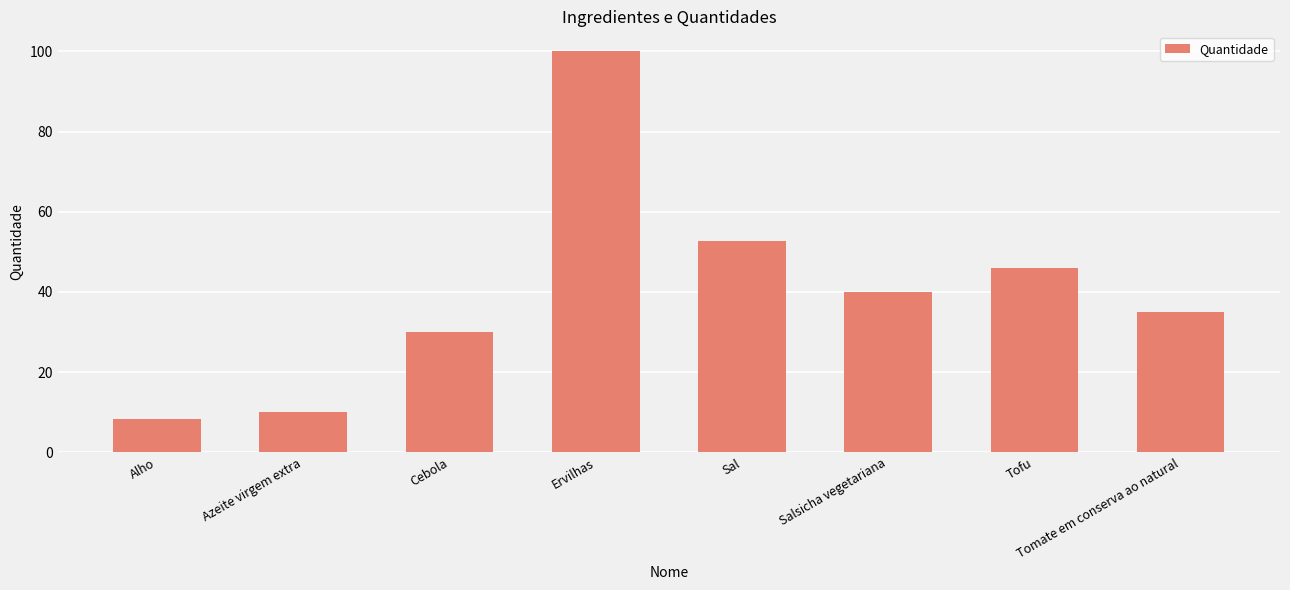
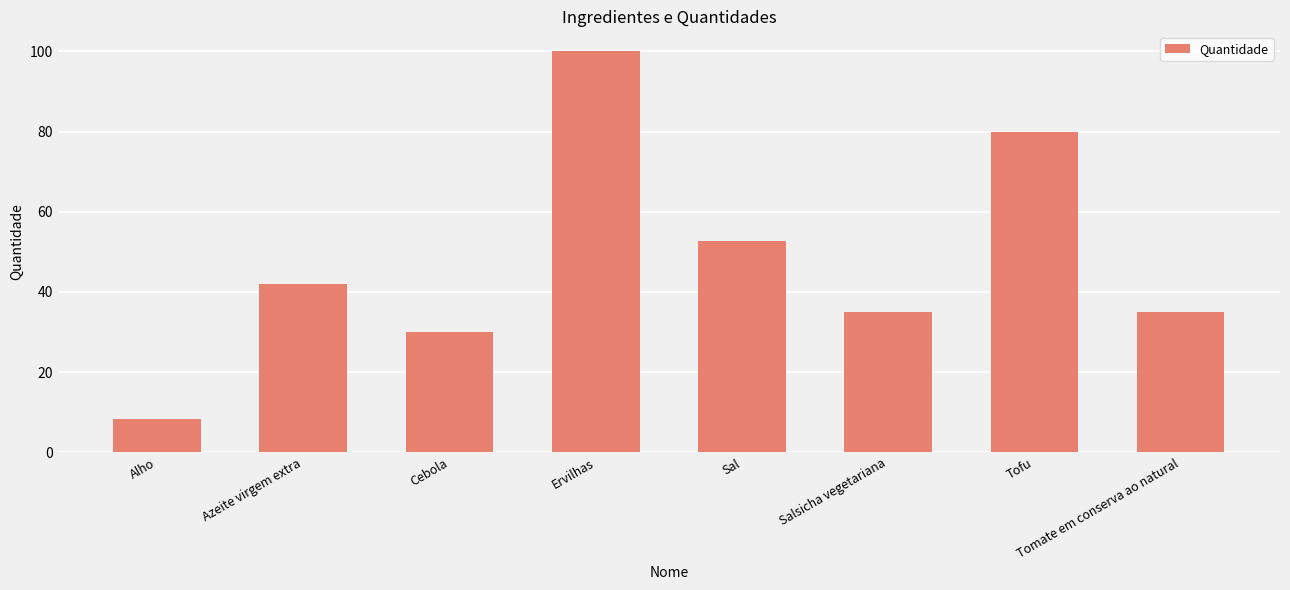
Azeite virgem extra: 10 -> 42
Salsicha vegetariana: 40 -> 35
Tofu: 46 -> 80
